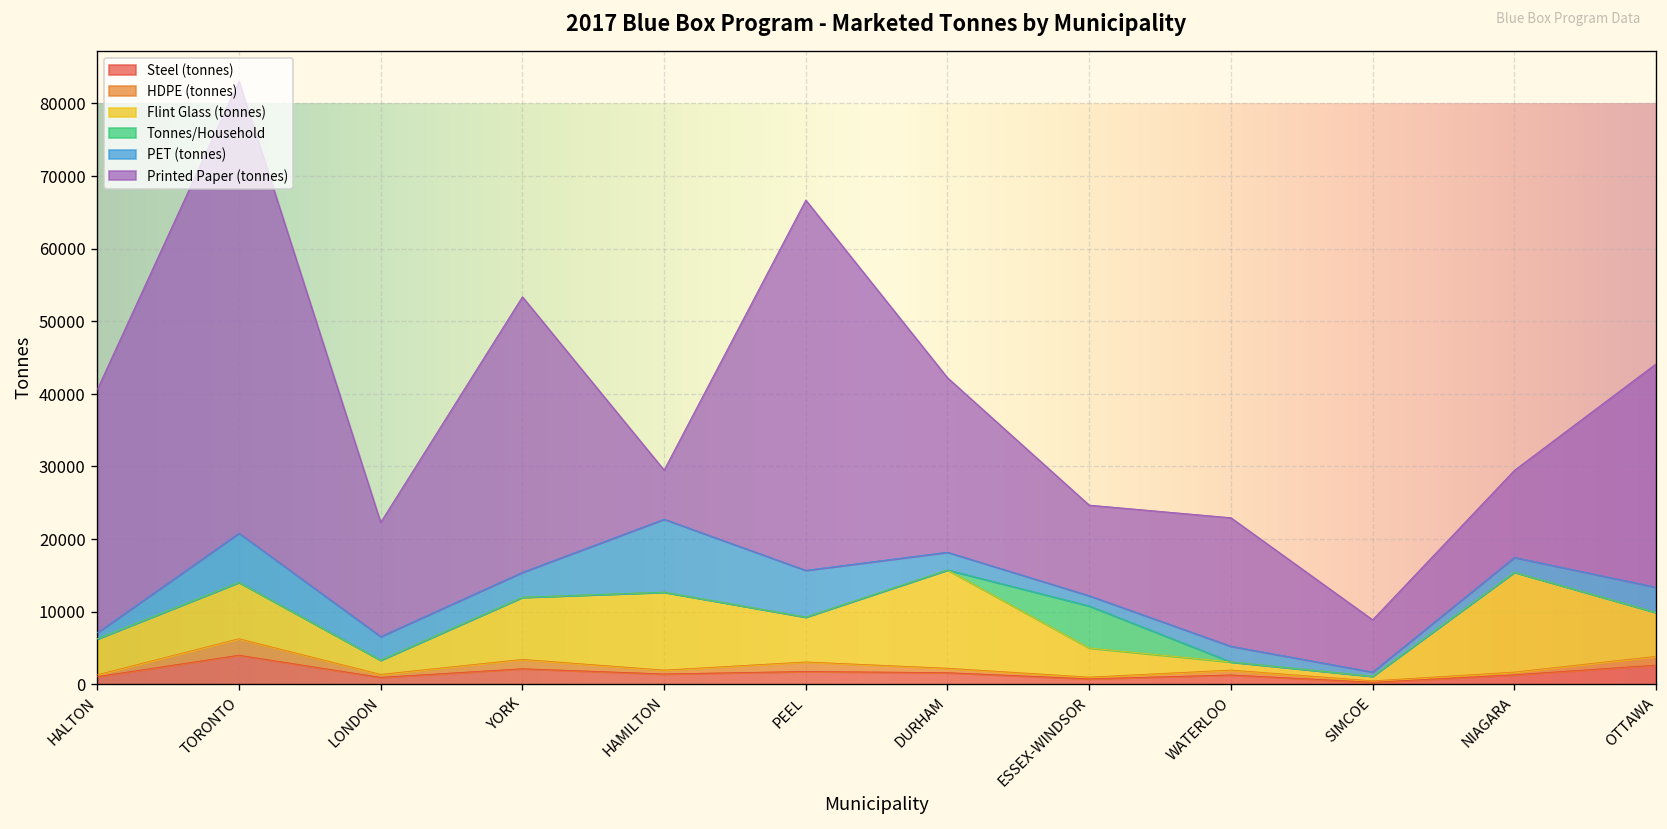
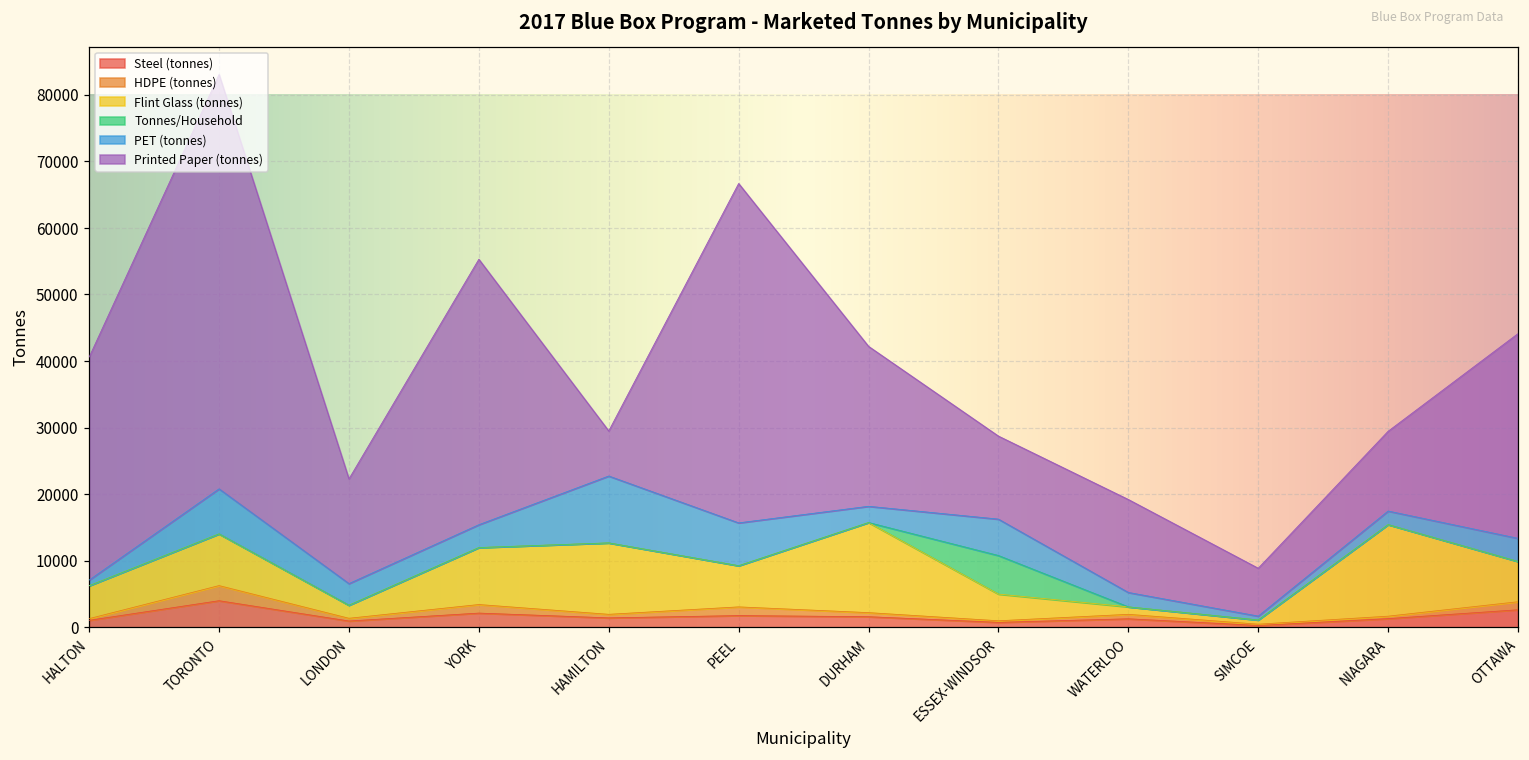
Printed Paper (tonnes), YORK: 38000 -> 40000
PET (tonnes), ESSEX-WINDSOR: 1000 -> 5000
Printed Paper (tonnes), WATERLOO: 18000 -> 14000
